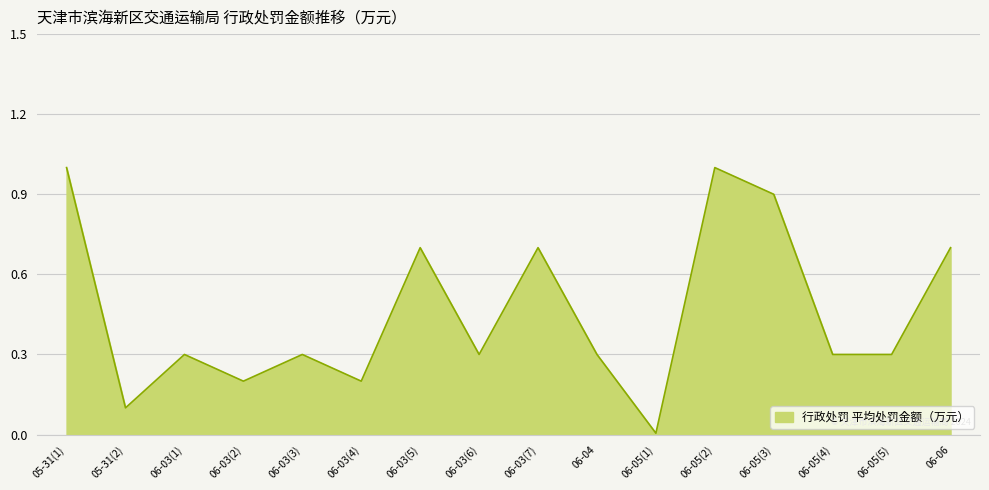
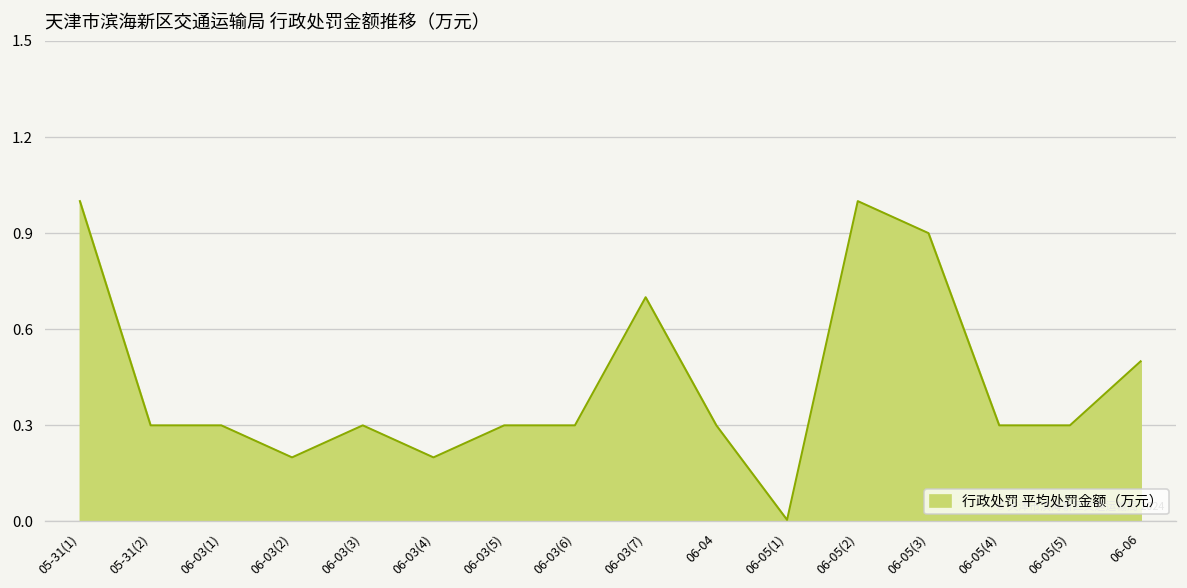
05-31(2): 0.1 -> 0.3
06-03(5): 0.7 -> 0.3
06-06: 0.7 -> 0.5
